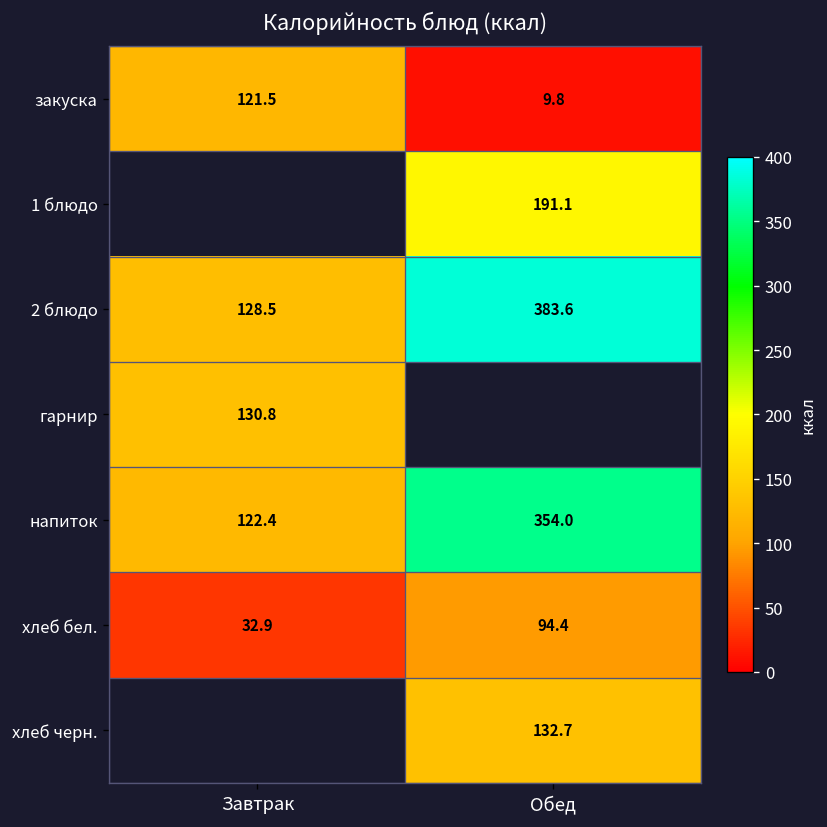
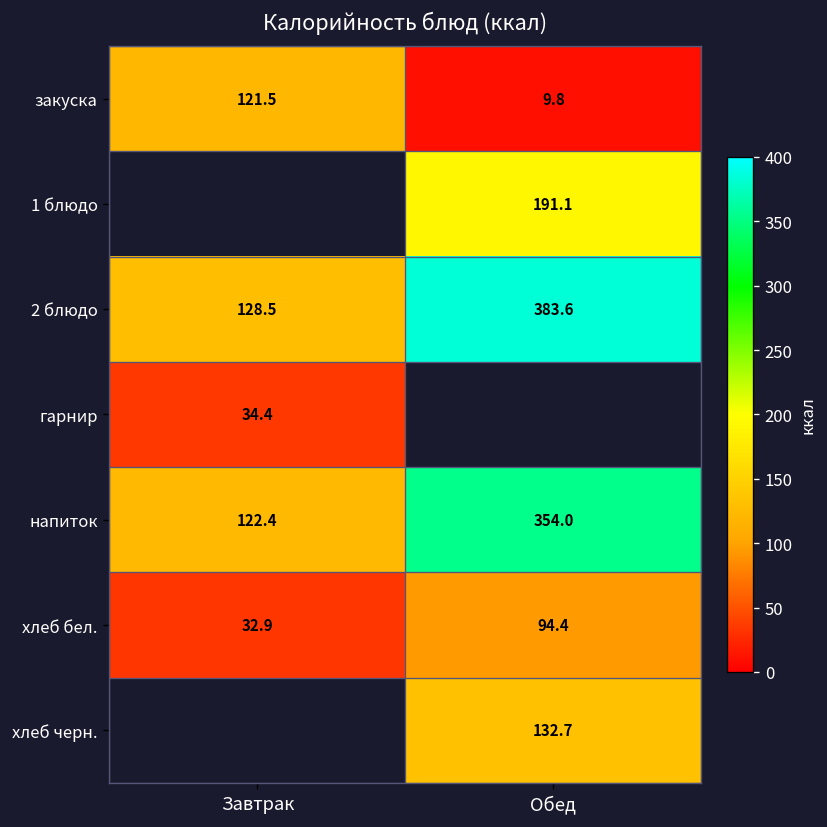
гарнир, Завтрак: 130.8 -> 34.4
